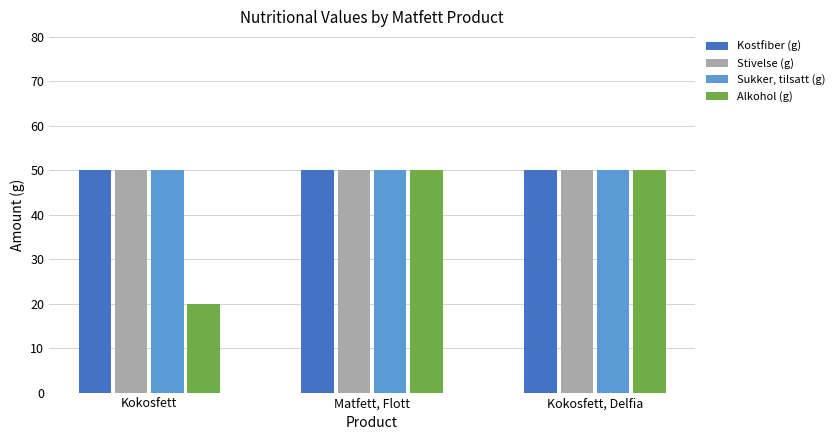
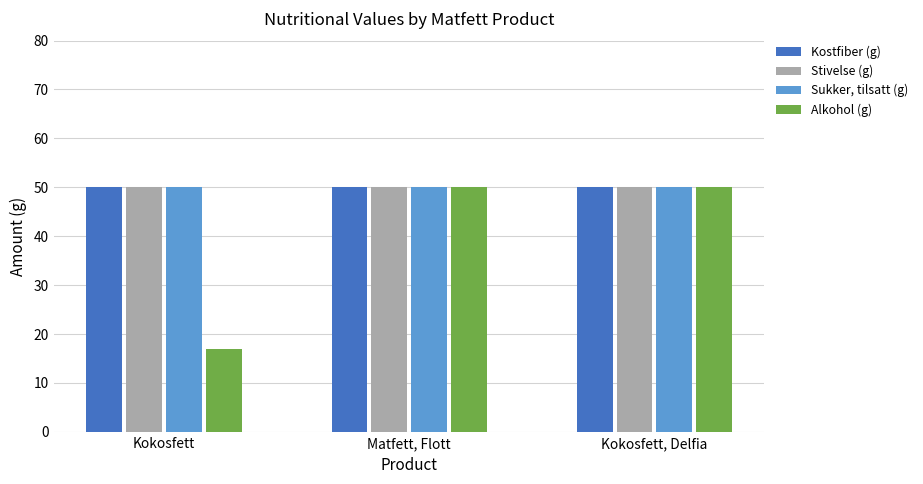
Alkohol (g), Kokosfett: 20 -> 17
